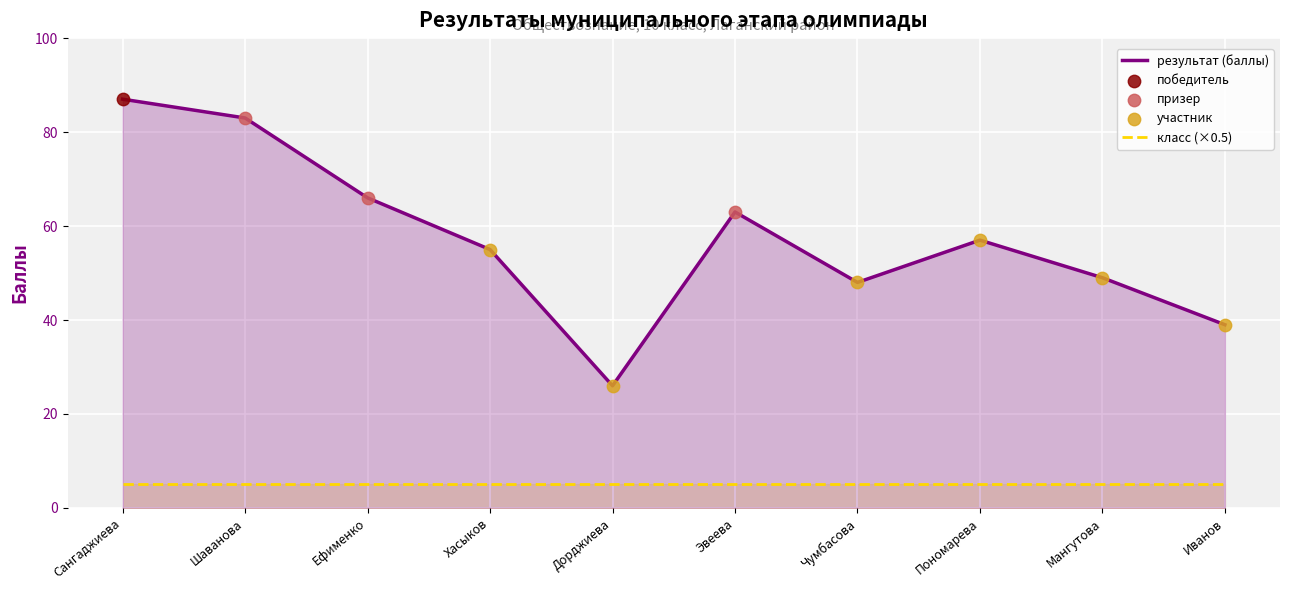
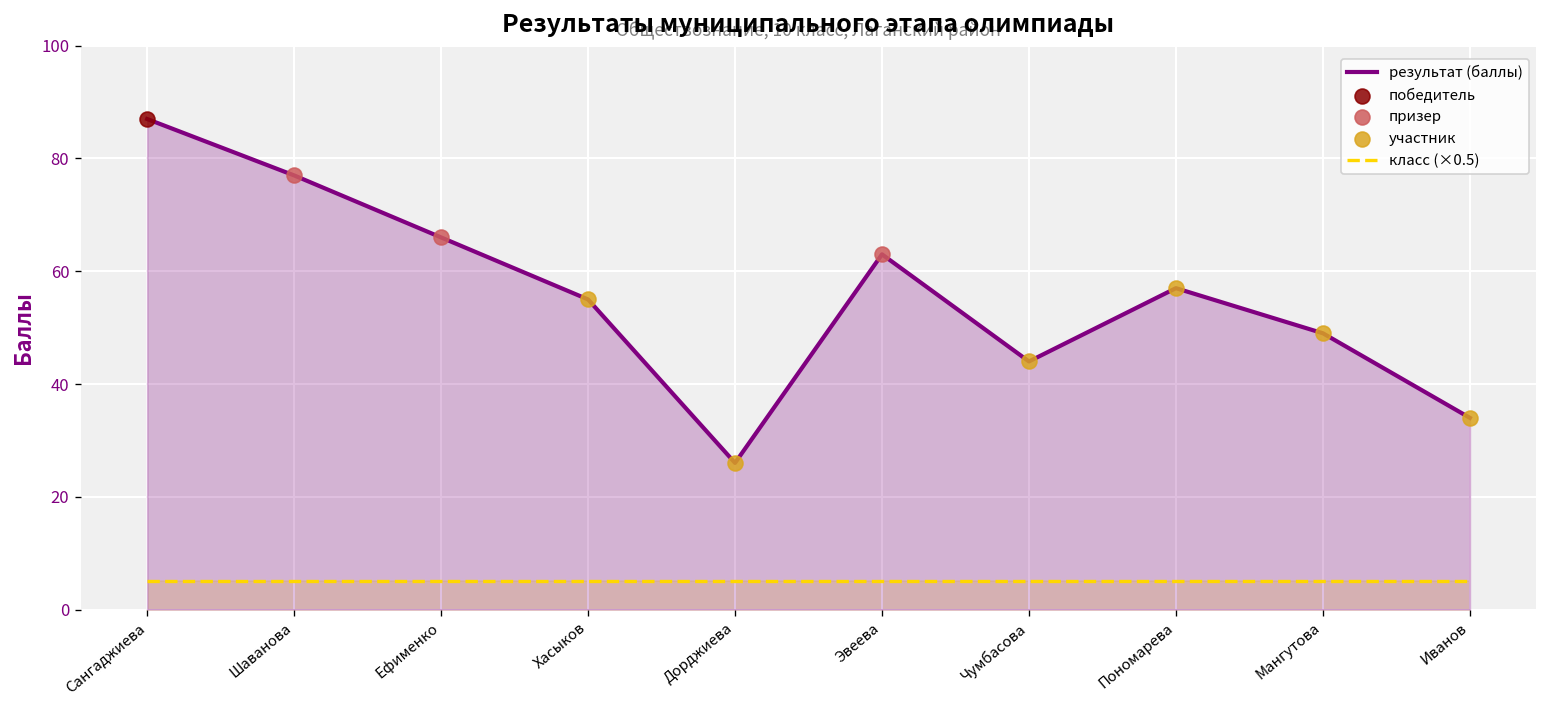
результат (баллы), Шаванова: 83 -> 77
результат (баллы), Чумбасова: 48 -> 44
результат (баллы), Иванов: 39 -> 34
